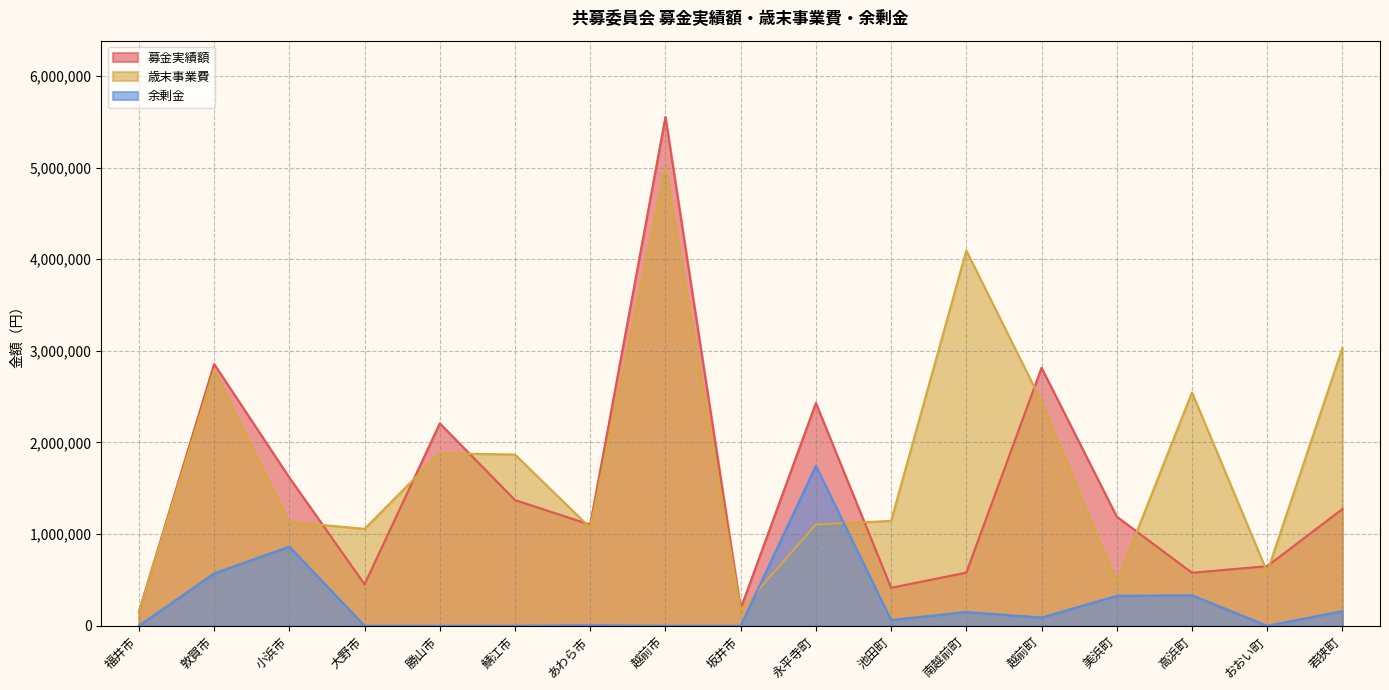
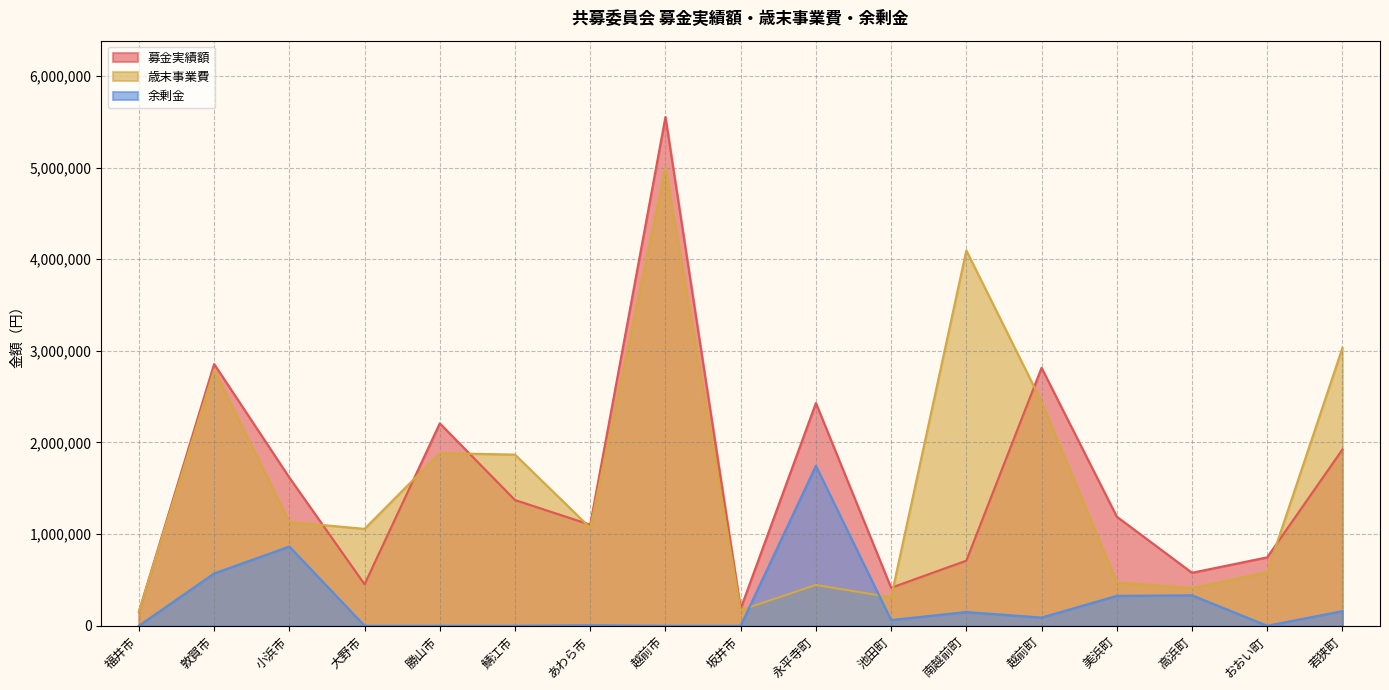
歳末事業費, 永平寺町: 1,100,000 -> 400,000
歳末事業費, 池田町: 1,100,000 -> 300,000
募金実績額, 南越前町: 600,000 -> 700,000
歳末事業費, 高浜町: 2,500,000 -> 400,000
募金実績額, おおい町: 650,000 -> 750,000
募金実績額, 若狭町: 1,300,000 -> 1,900,000
